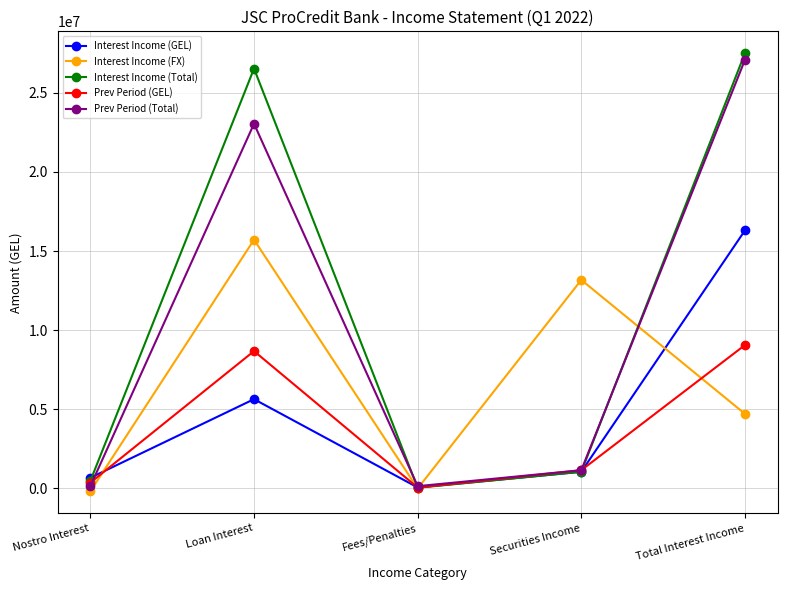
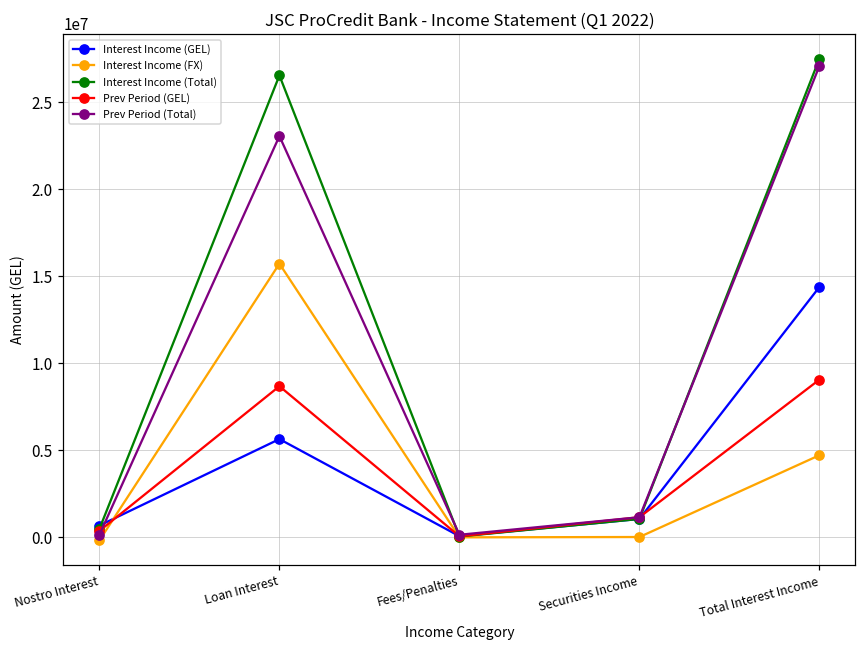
Interest Income (FX), Securities Income: 13200000 -> 0
Interest Income (GEL), Total Interest Income: 16300000 -> 14400000
